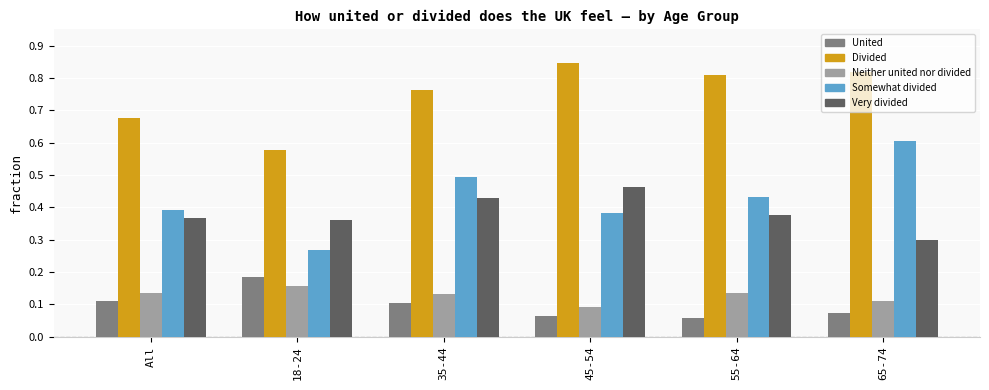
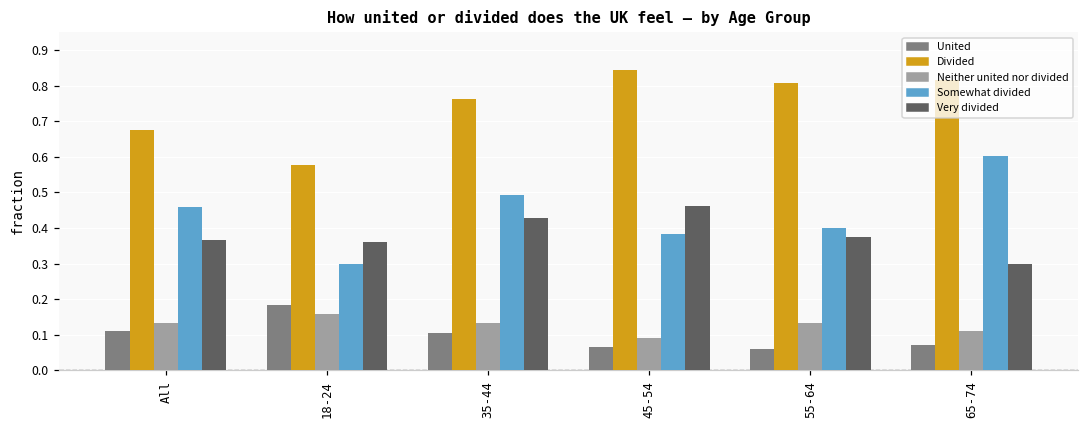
Somewhat divided, All: 0.39 -> 0.46
Somewhat divided, 18-24: 0.27 -> 0.30
Somewhat divided, 55-64: 0.43 -> 0.40
